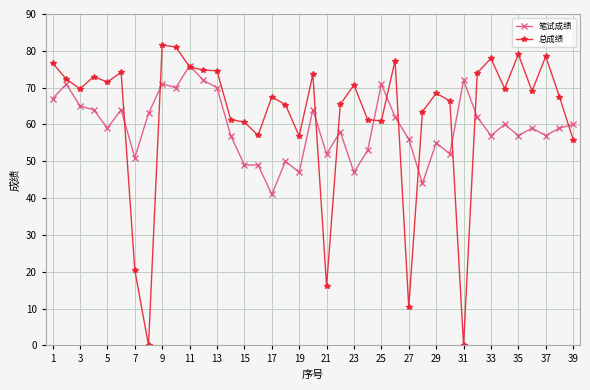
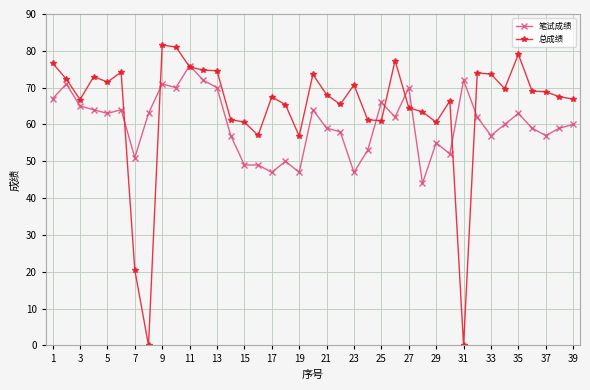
总成绩, 3: 70 -> 67
笔试成绩, 5: 59 -> 63
笔试成绩, 17: 41 -> 47
笔试成绩, 21: 52 -> 59
总成绩, 21: 16 -> 68
笔试成绩, 25: 71 -> 66
笔试成绩, 27: 56 -> 70
总成绩, 27: 10 -> 65
总成绩, 29: 69 -> 61
总成绩, 33: 78 -> 74
笔试成绩, 35: 57 -> 63
总成绩, 37: 78 -> 69
总成绩, 39: 56 -> 67
